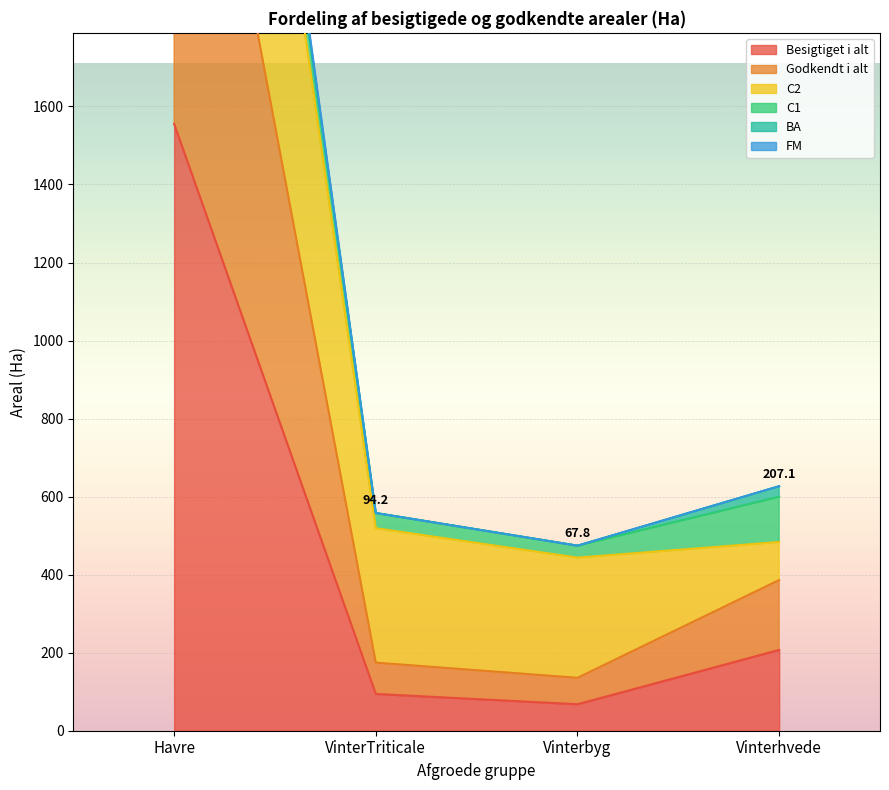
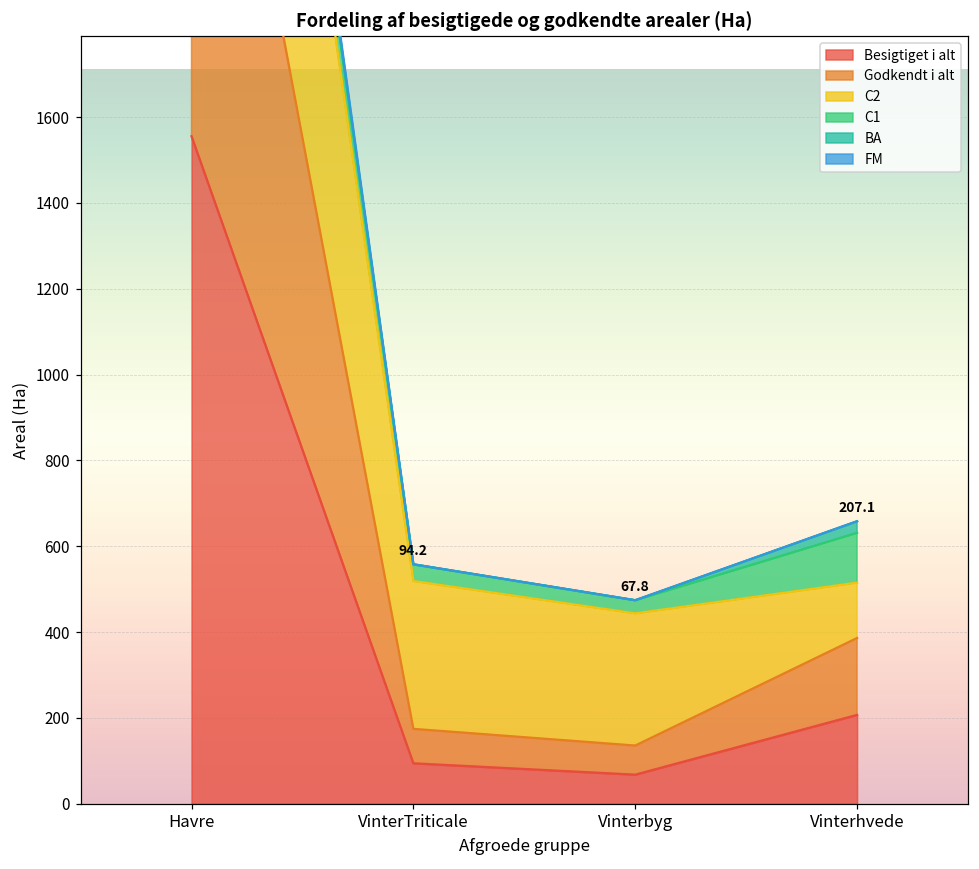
C2, Vinterhvede: 100 -> 130
